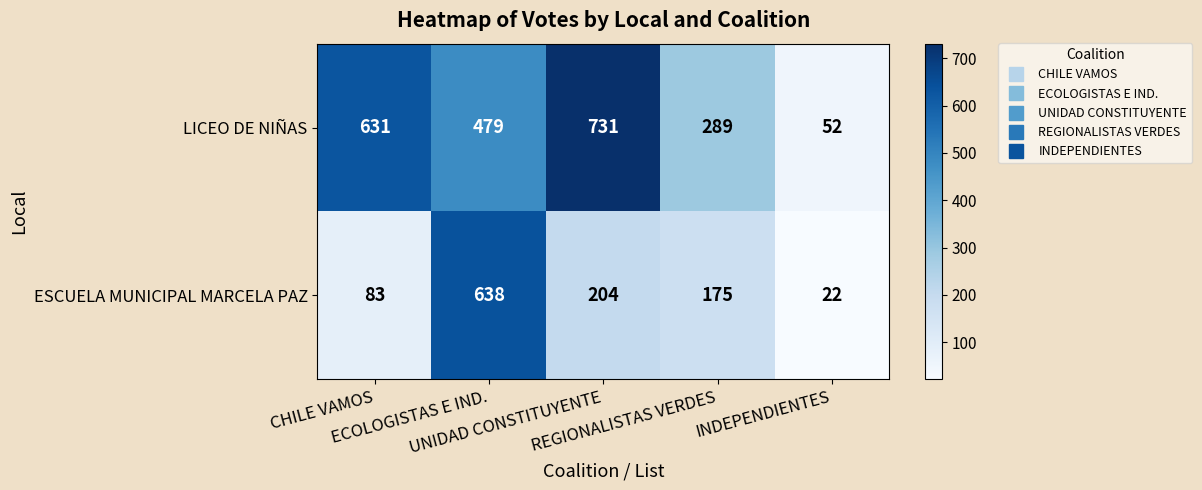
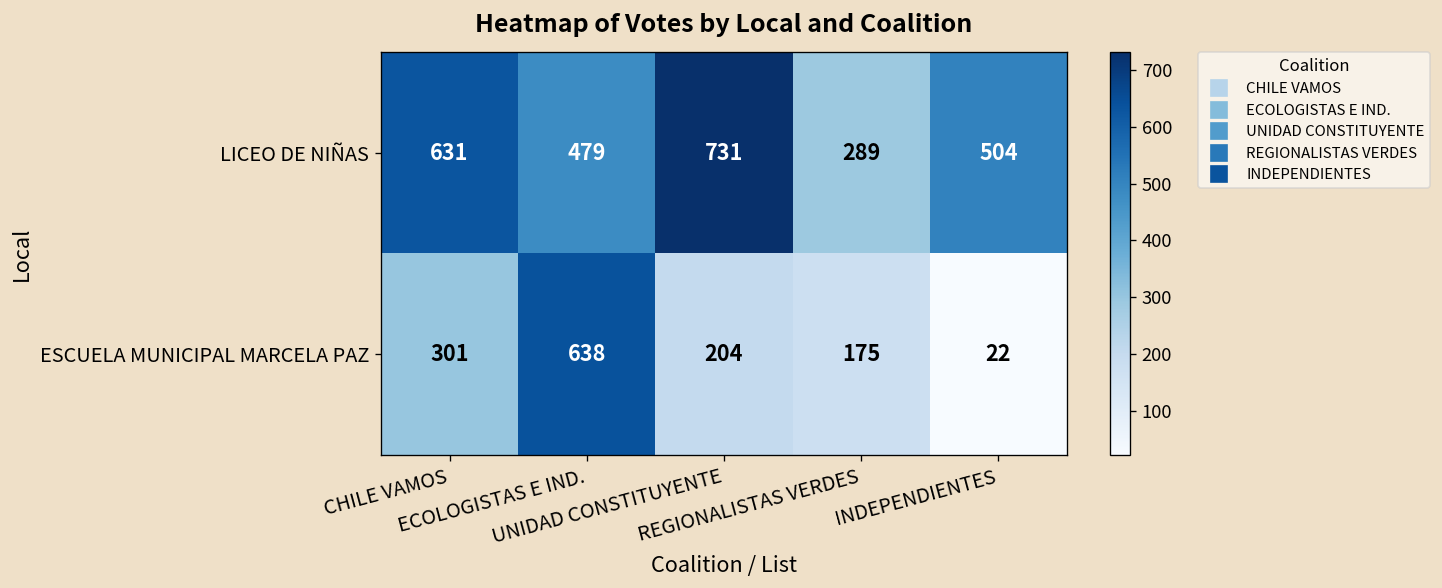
LICEO DE NIÑAS, INDEPENDIENTES: 52 -> 504
ESCUELA MUNICIPAL MARCELA PAZ, CHILE VAMOS: 83 -> 301
